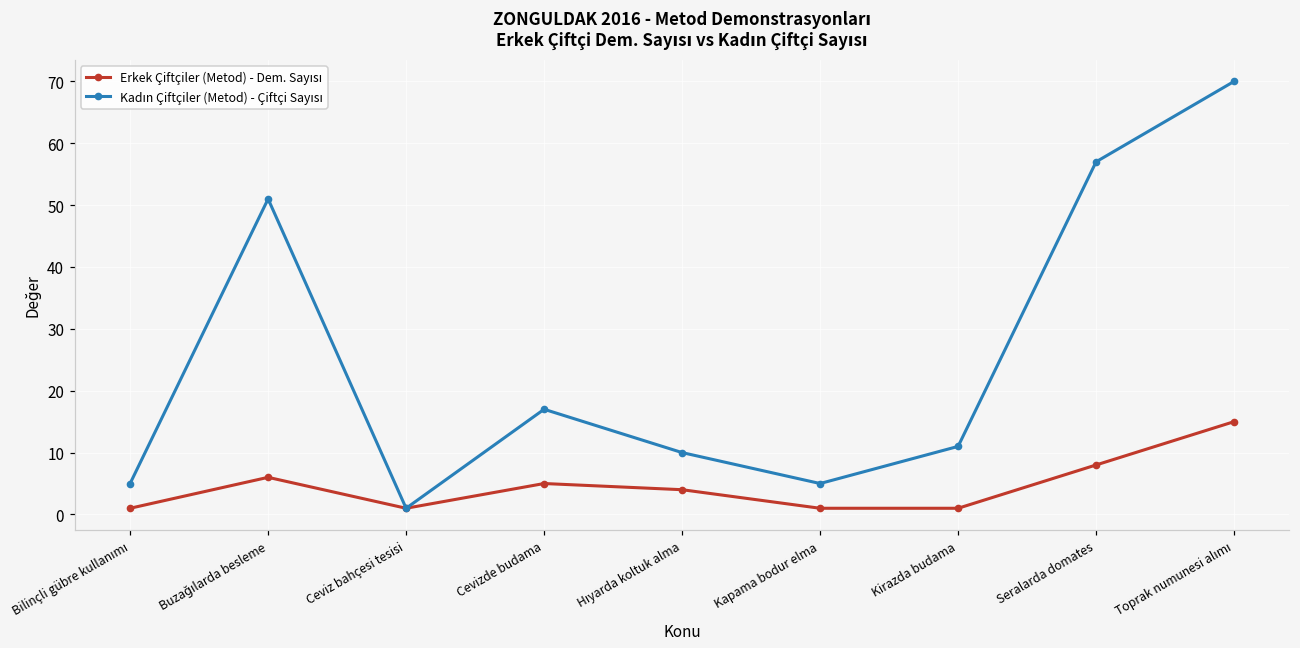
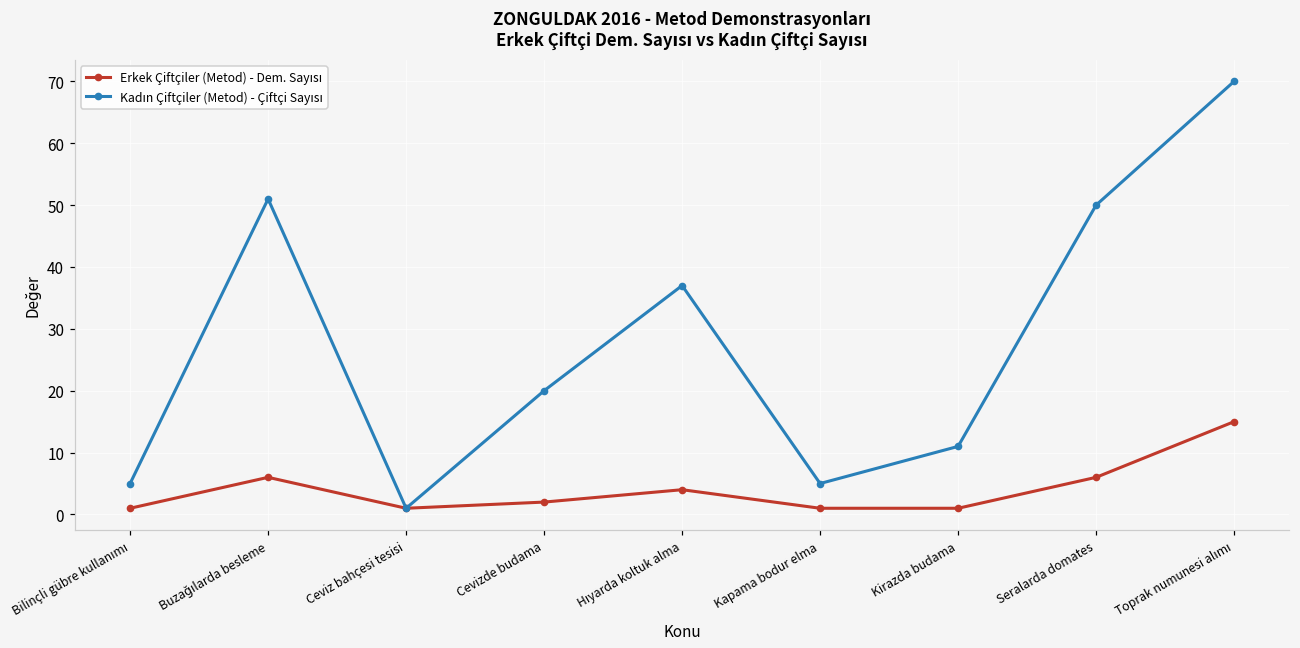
Erkek Çiftçiler (Metod) - Dem. Sayısı, Cevizde budama: 5 -> 2
Kadın Çiftçiler (Metod) - Çiftçi Sayısı, Cevizde budama: 17 -> 20
Kadın Çiftçiler (Metod) - Çiftçi Sayısı, Hıyarda koltuk alma: 10 -> 37
Erkek Çiftçiler (Metod) - Dem. Sayısı, Seralarda domates: 8 -> 6
Kadın Çiftçiler (Metod) - Çiftçi Sayısı, Seralarda domates: 57 -> 50
